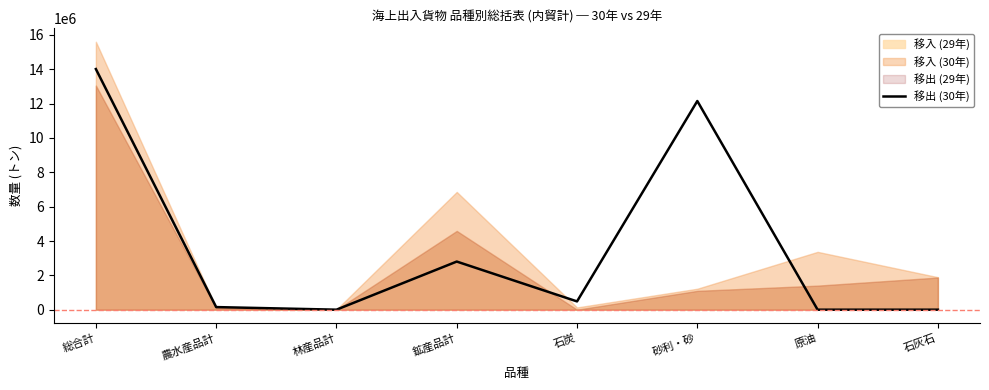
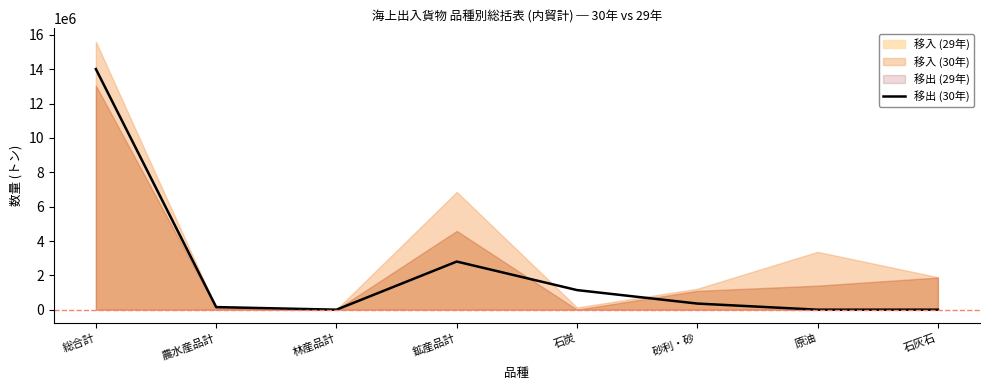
移出 (30年), 石炭: 500000 -> 1100000
移出 (30年), 砂利・砂: 12200000 -> 400000
